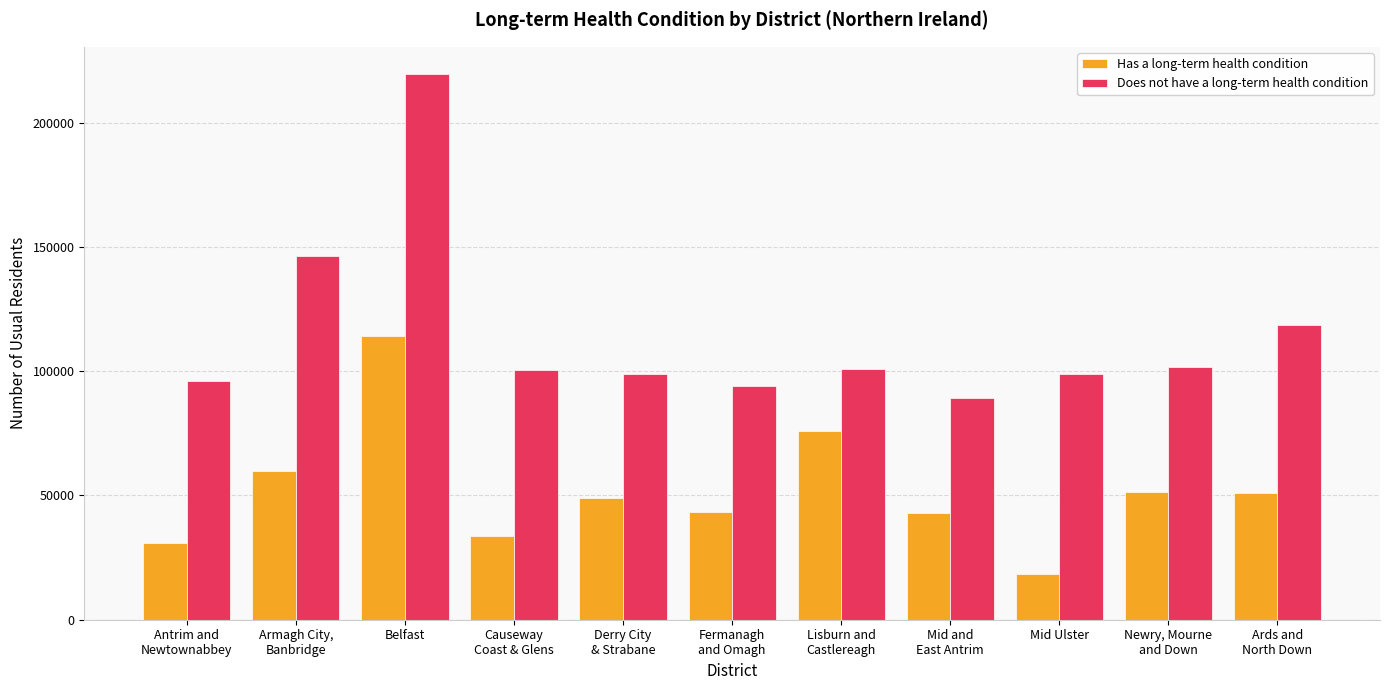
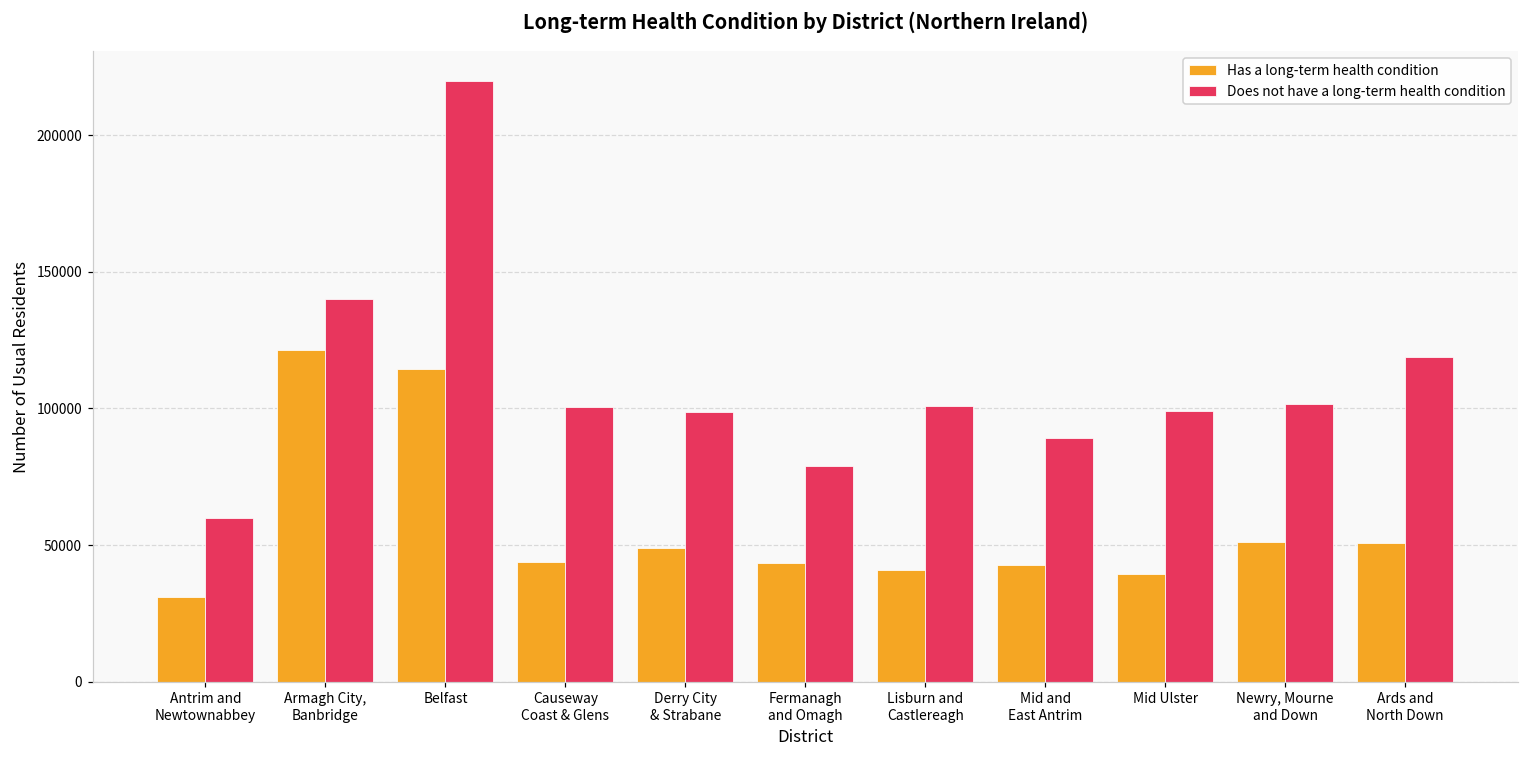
Does not have a long-term health condition, Antrim and Newtownabbey: 96000 -> 60000
Has a long-term health condition, Armagh City, Banbridge: 60000 -> 121000
Does not have a long-term health condition, Armagh City, Banbridge: 146000 -> 140000
Has a long-term health condition, Causeway Coast & Glens: 34000 -> 44000
Does not have a long-term health condition, Fermanagh and Omagh: 94000 -> 79000
Has a long-term health condition, Lisburn and Castlereagh: 76000 -> 41000
Has a long-term health condition, Mid Ulster: 18000 -> 40000
